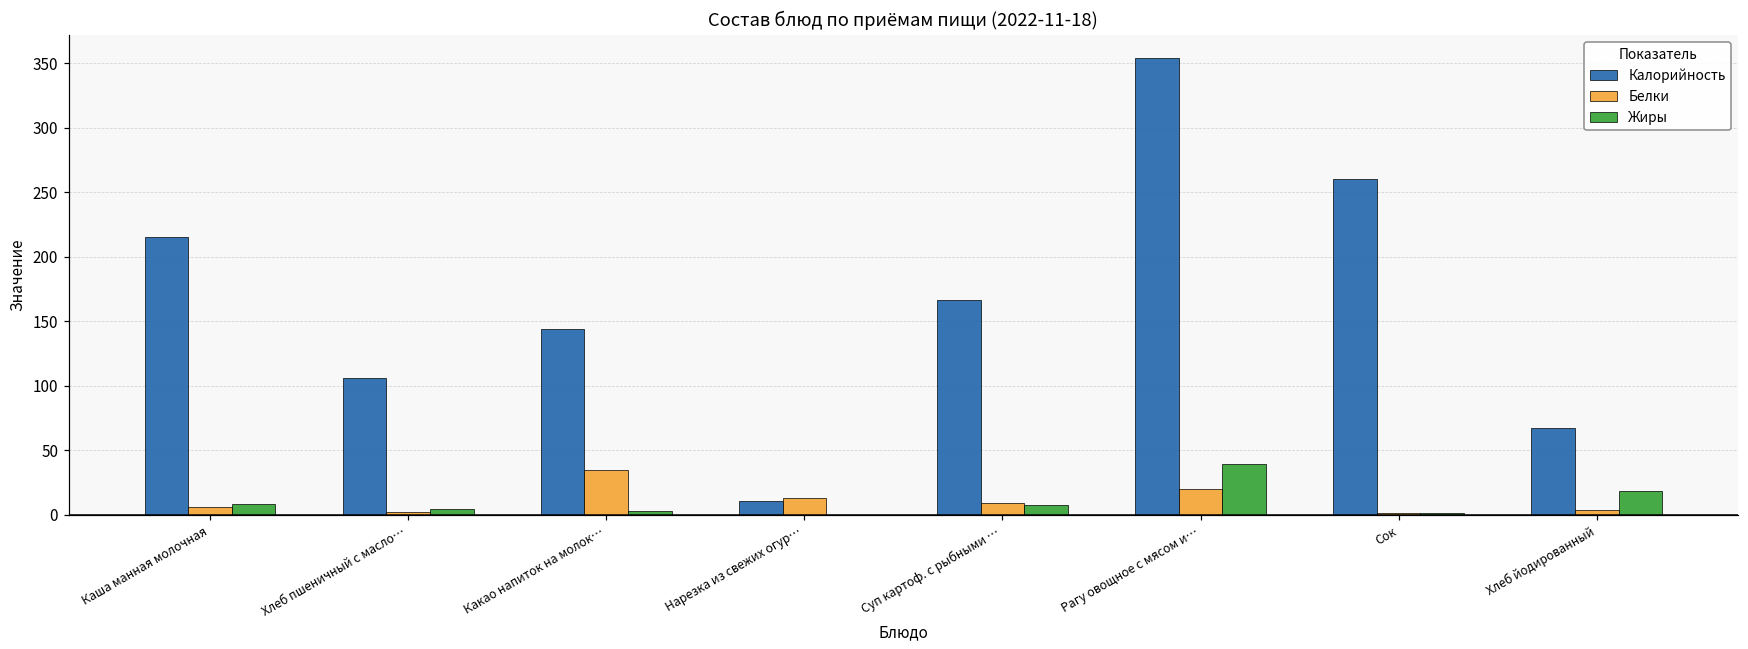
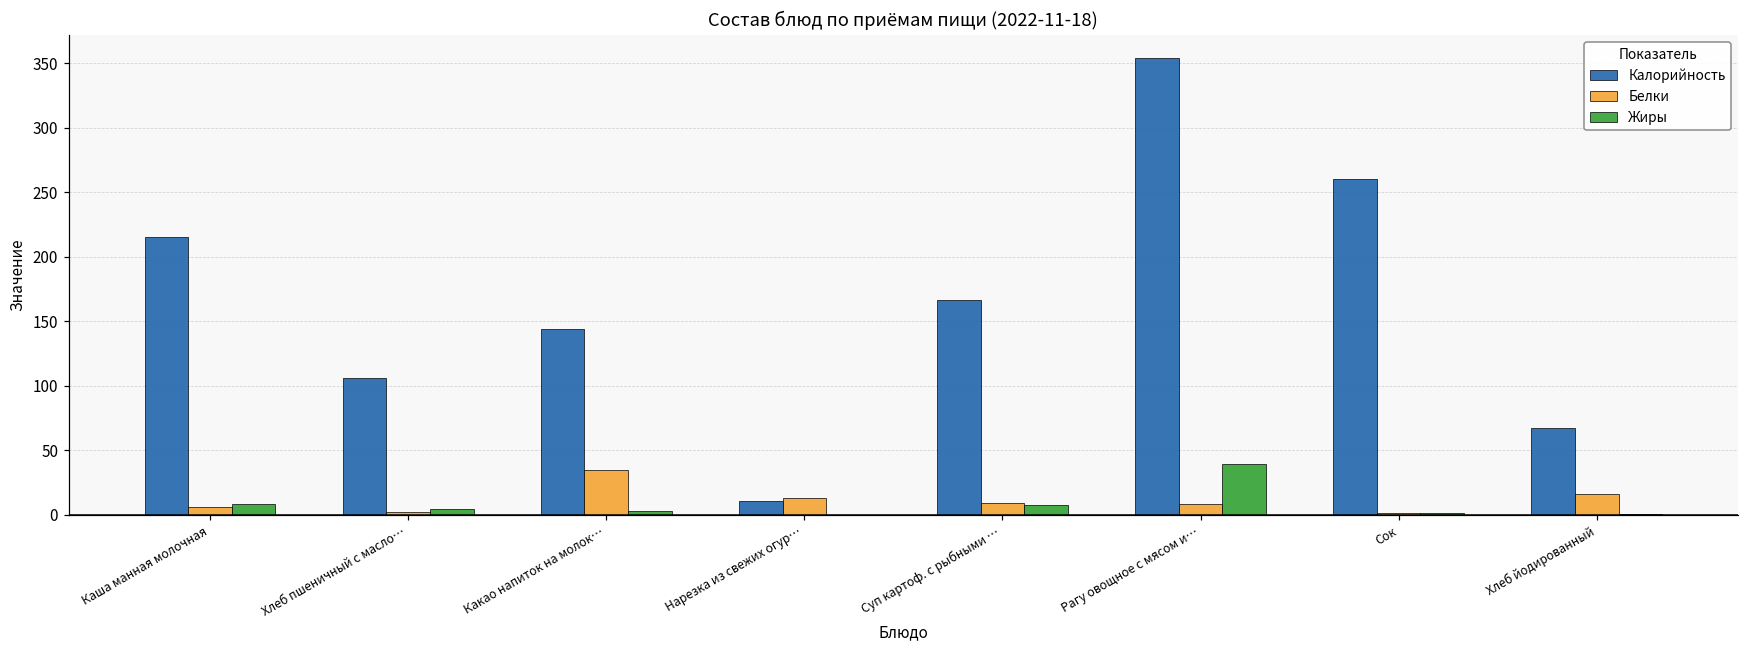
Белки, Рагу овощное с мясом и…: 20 -> 8
Белки, Хлеб йодированный: 4 -> 16
Жиры, Хлеб йодированный: 19 -> 1
